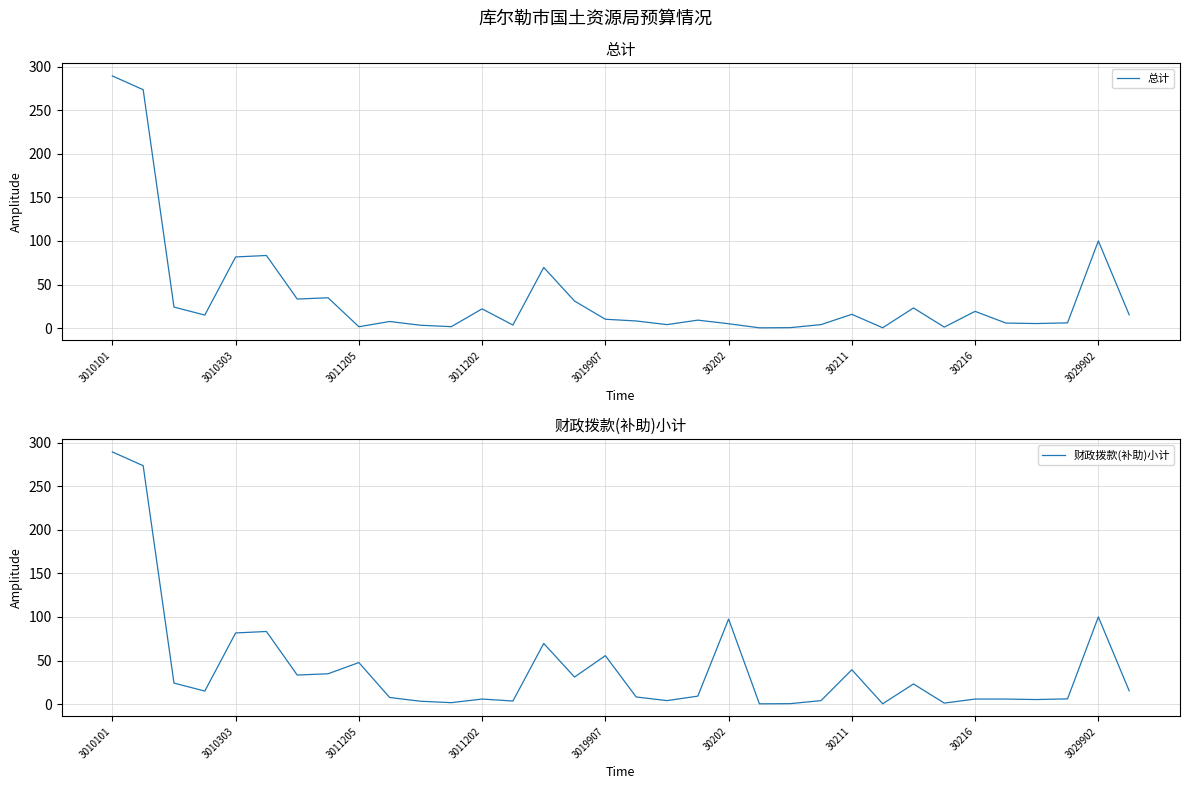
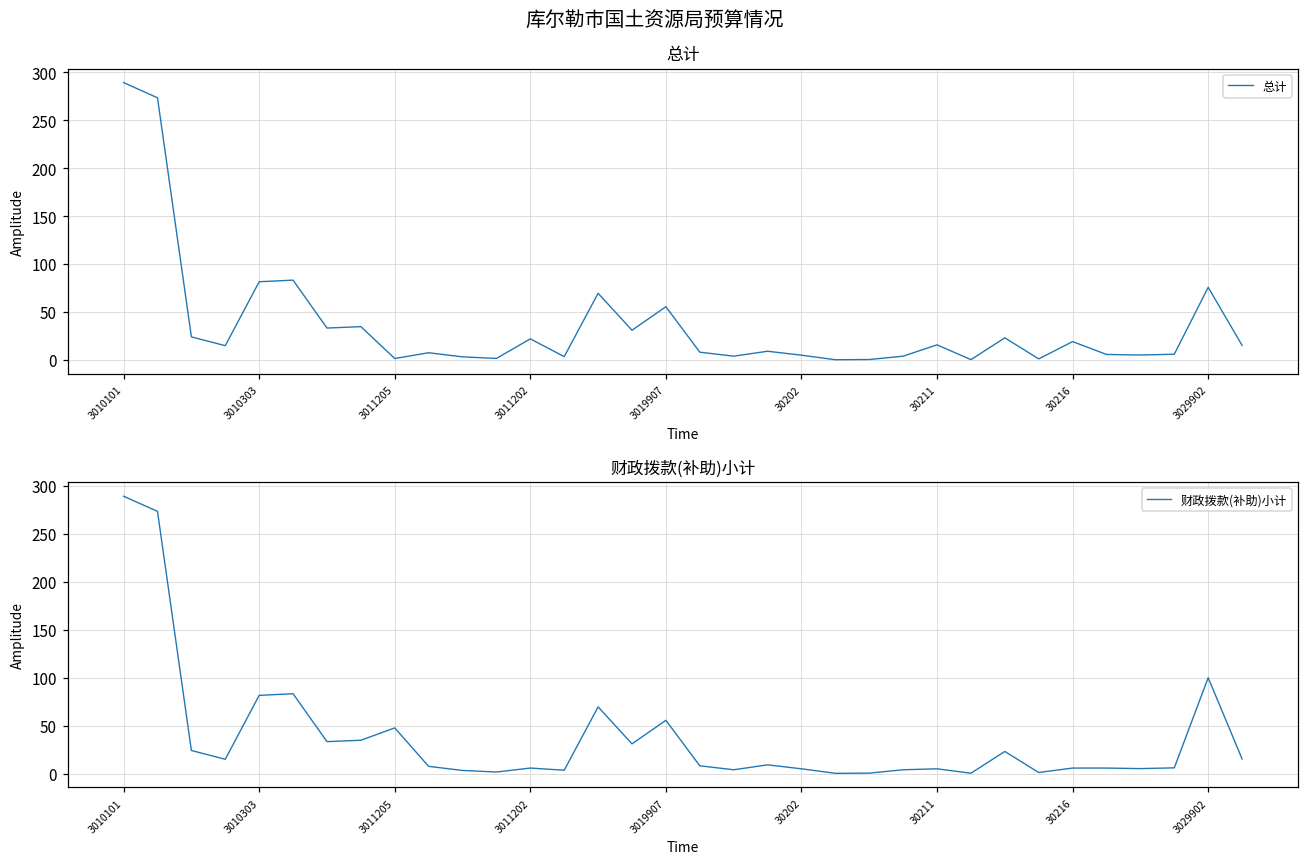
总计, 3019907: 10 -> 60
总计, 3029902: 100 -> 80
财政拨款(补助)小计, 30202: 100 -> 10
财政拨款(补助)小计, 30211: 40 -> 10
